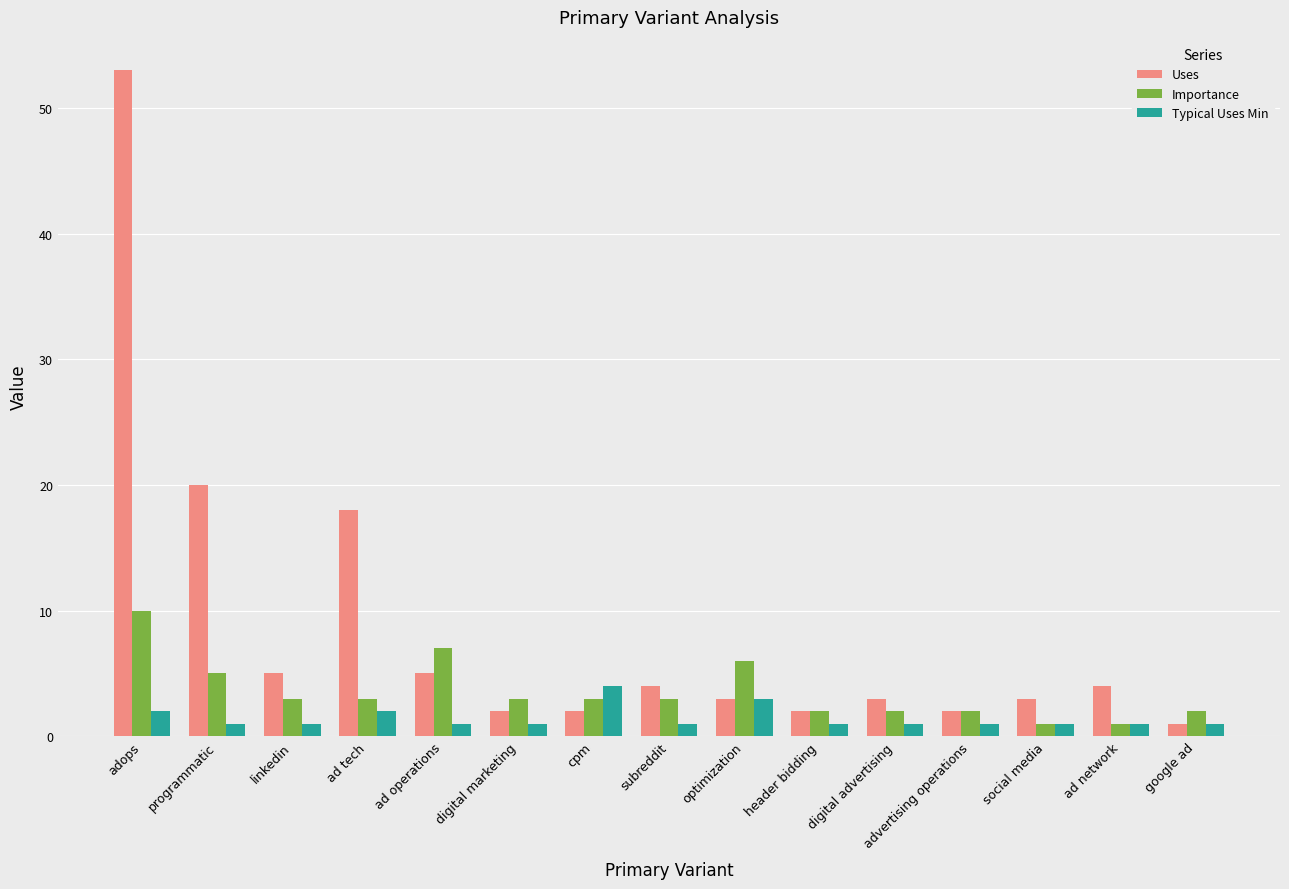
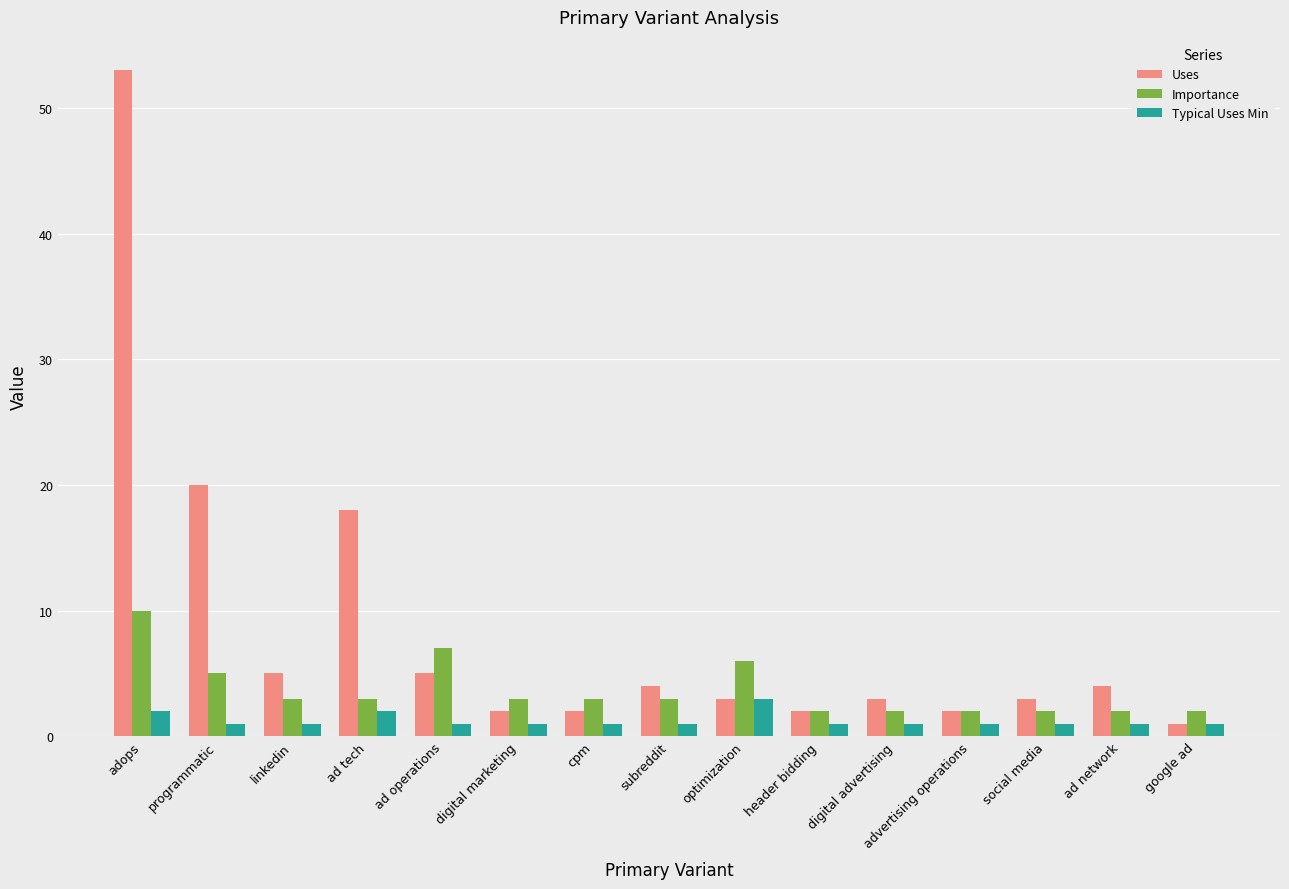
Typical Uses Min, cpm: 4 -> 1
Importance, social media: 1 -> 2
Importance, ad network: 1 -> 2
